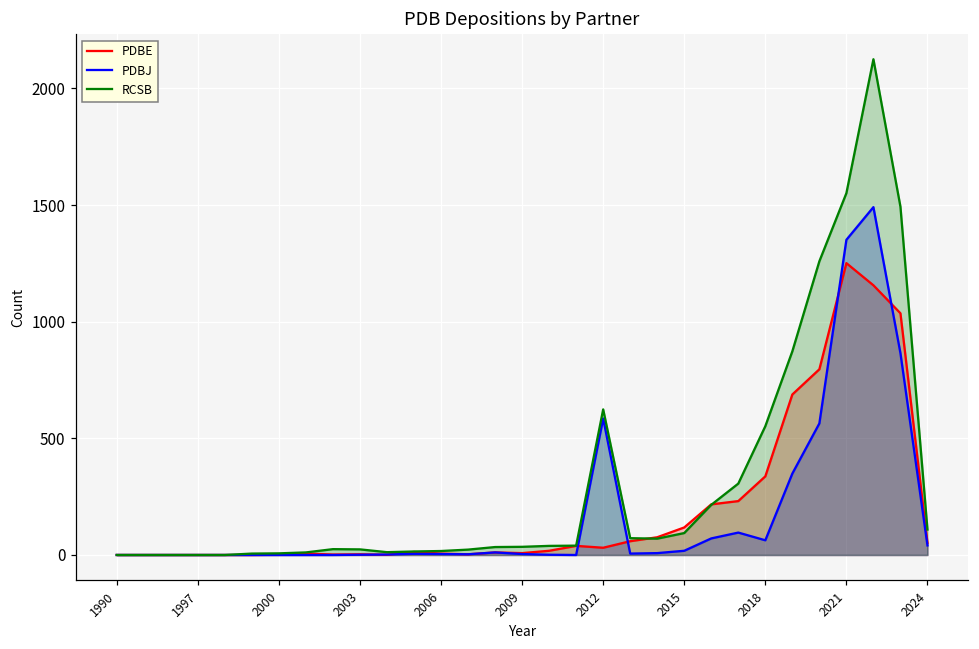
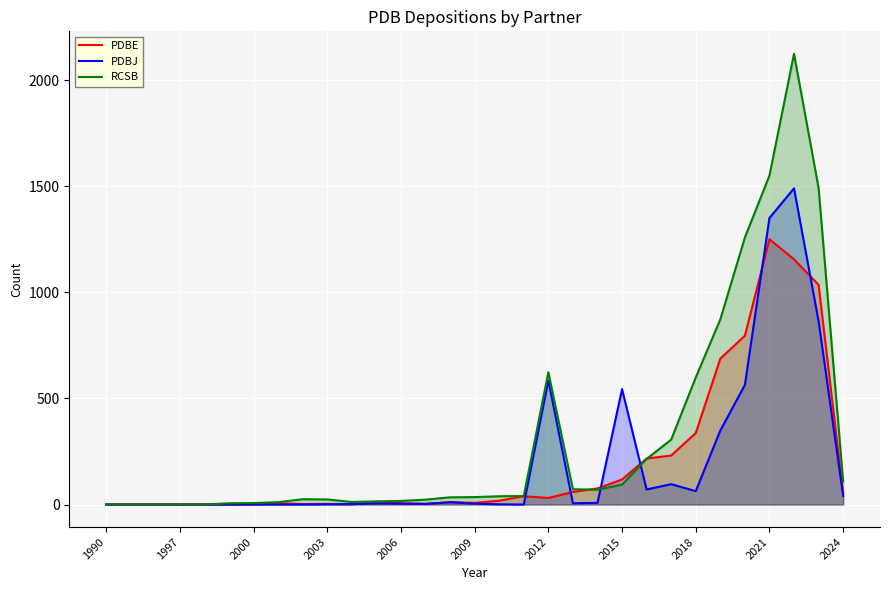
PDBJ, 2015: 20 -> 540
RCSB, 2018: 550 -> 600
